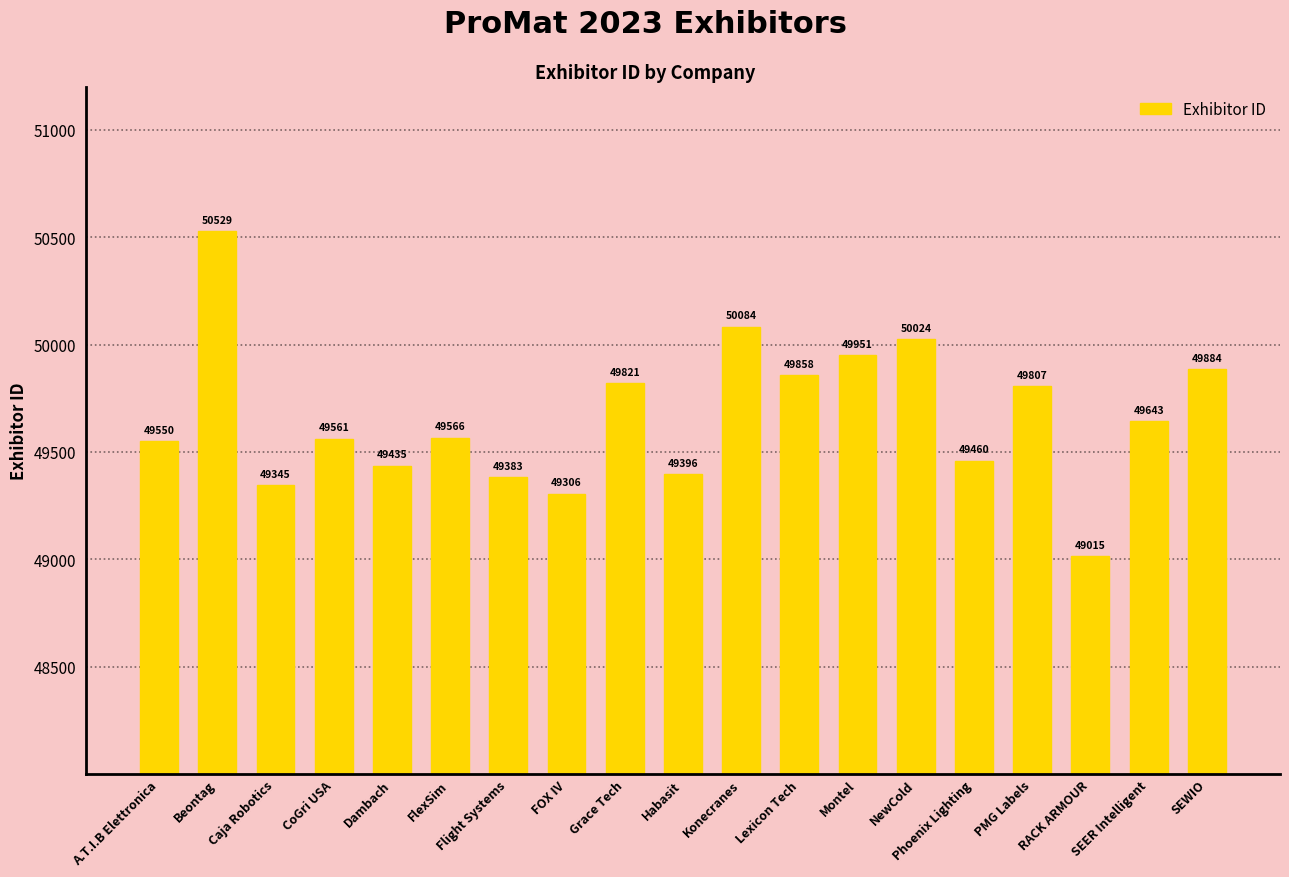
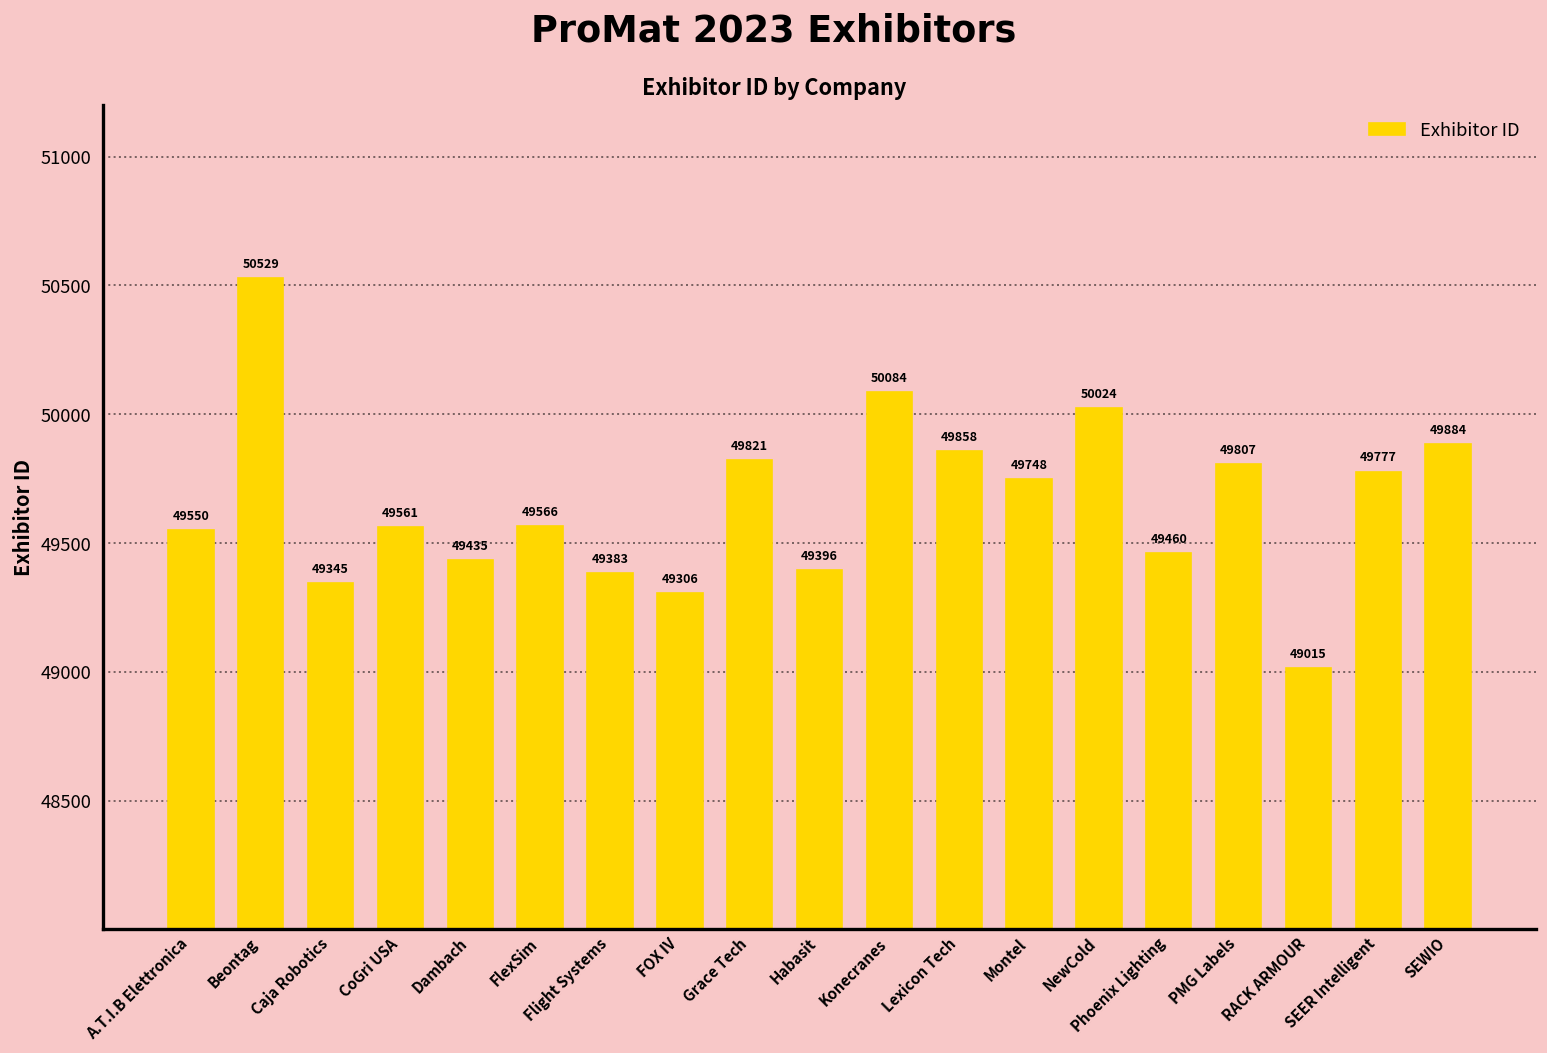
Montel: 49951 -> 49748
SEER Intelligent: 49643 -> 49777
